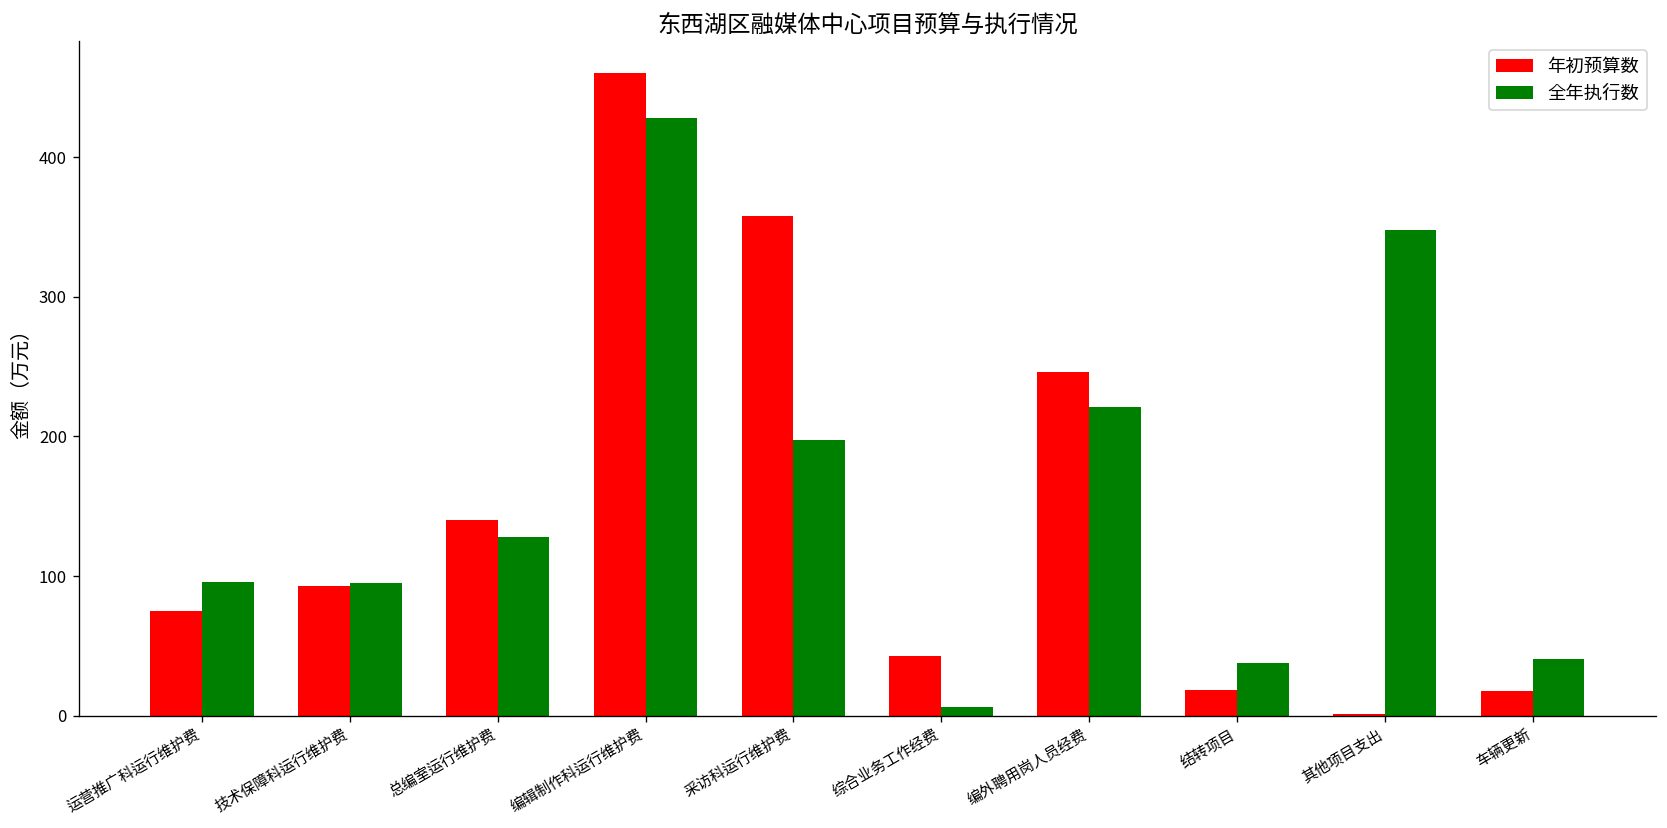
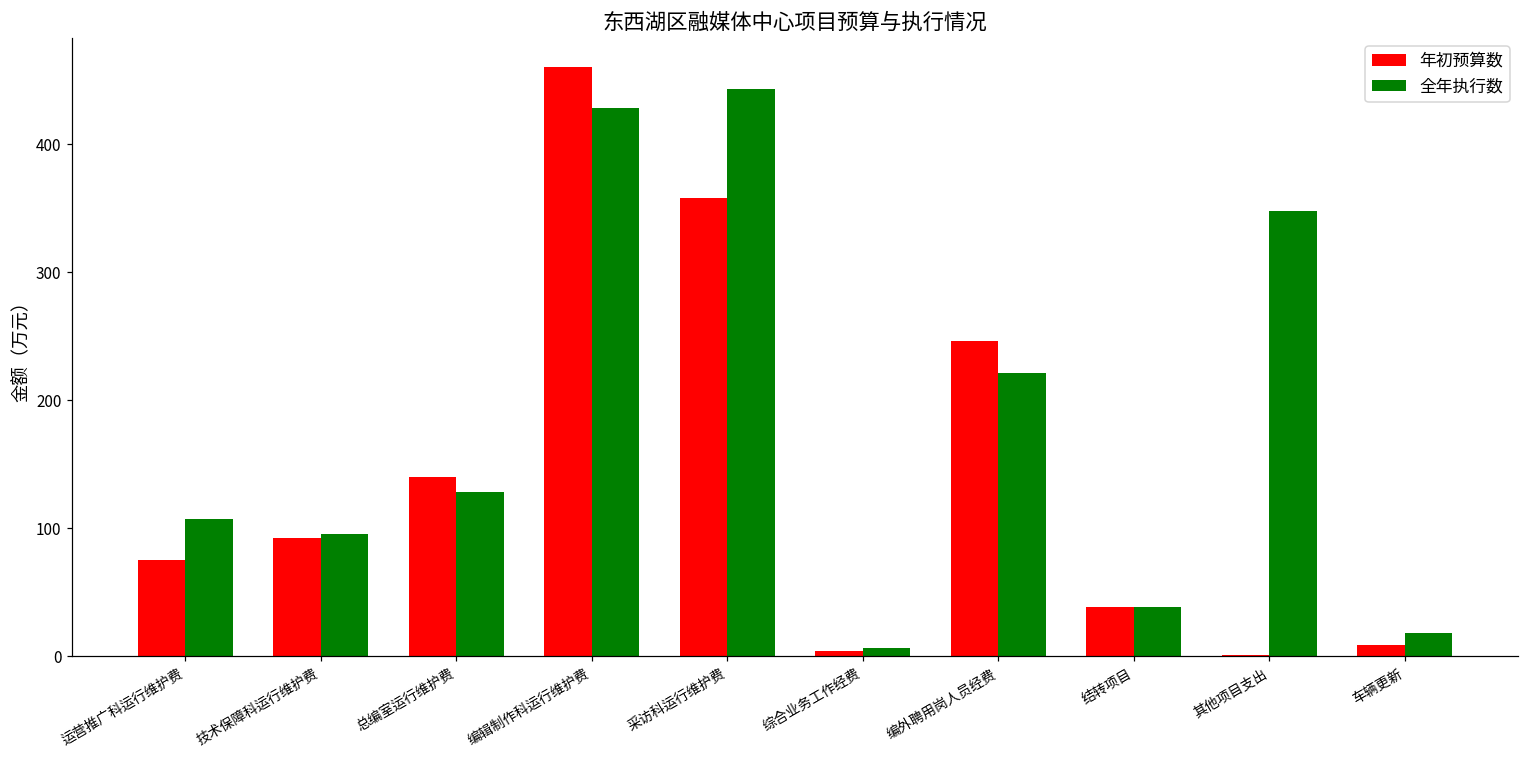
全年执行数, 运营推广科运行维护费: 96 -> 107
全年执行数, 采访科运行维护费: 197 -> 443
年初预算数, 综合业务工作经费: 43 -> 4
年初预算数, 结转项目: 19 -> 38
年初预算数, 车辆更新: 18 -> 9
全年执行数, 车辆更新: 41 -> 18
